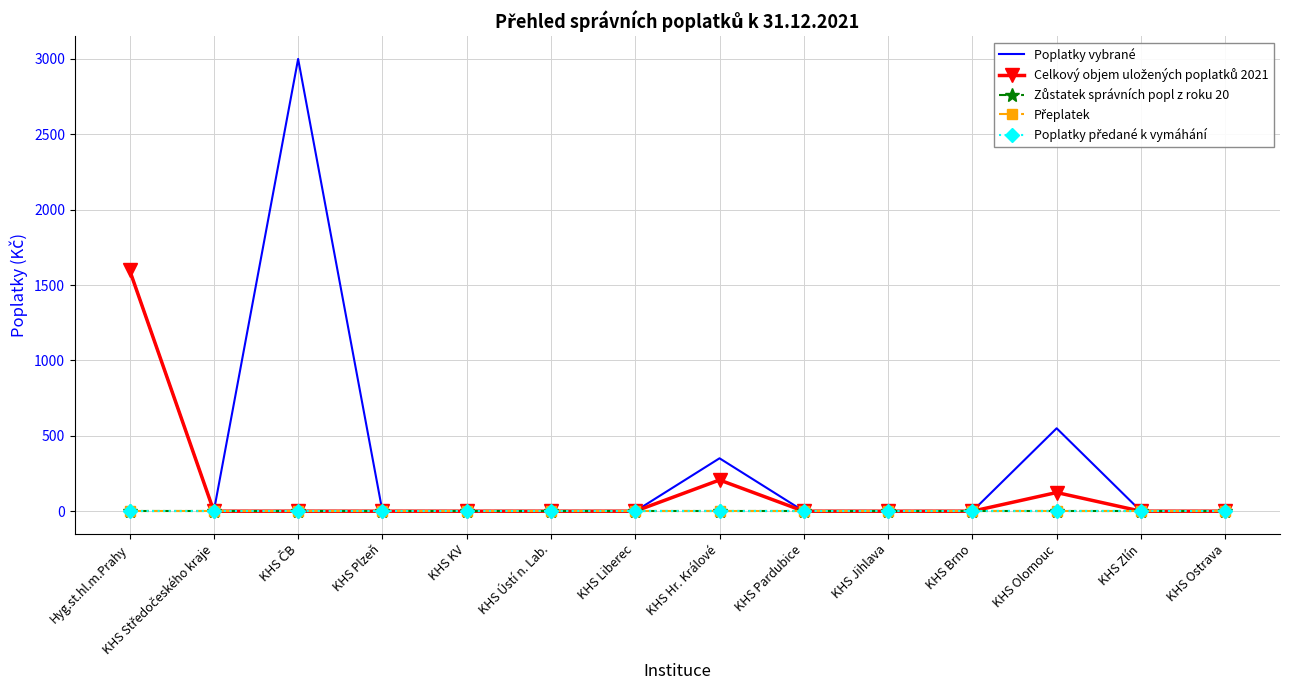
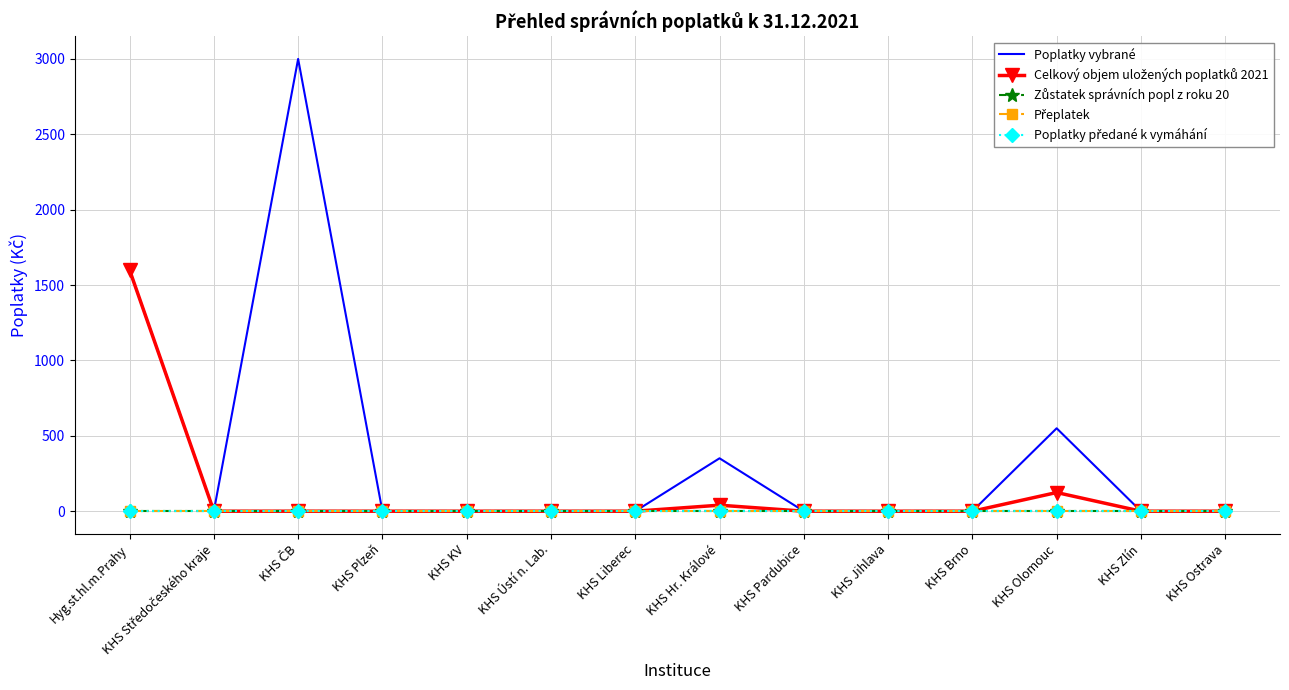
Celkový objem uložených poplatků 2021, KHS Hr. Králové: 210 -> 40
